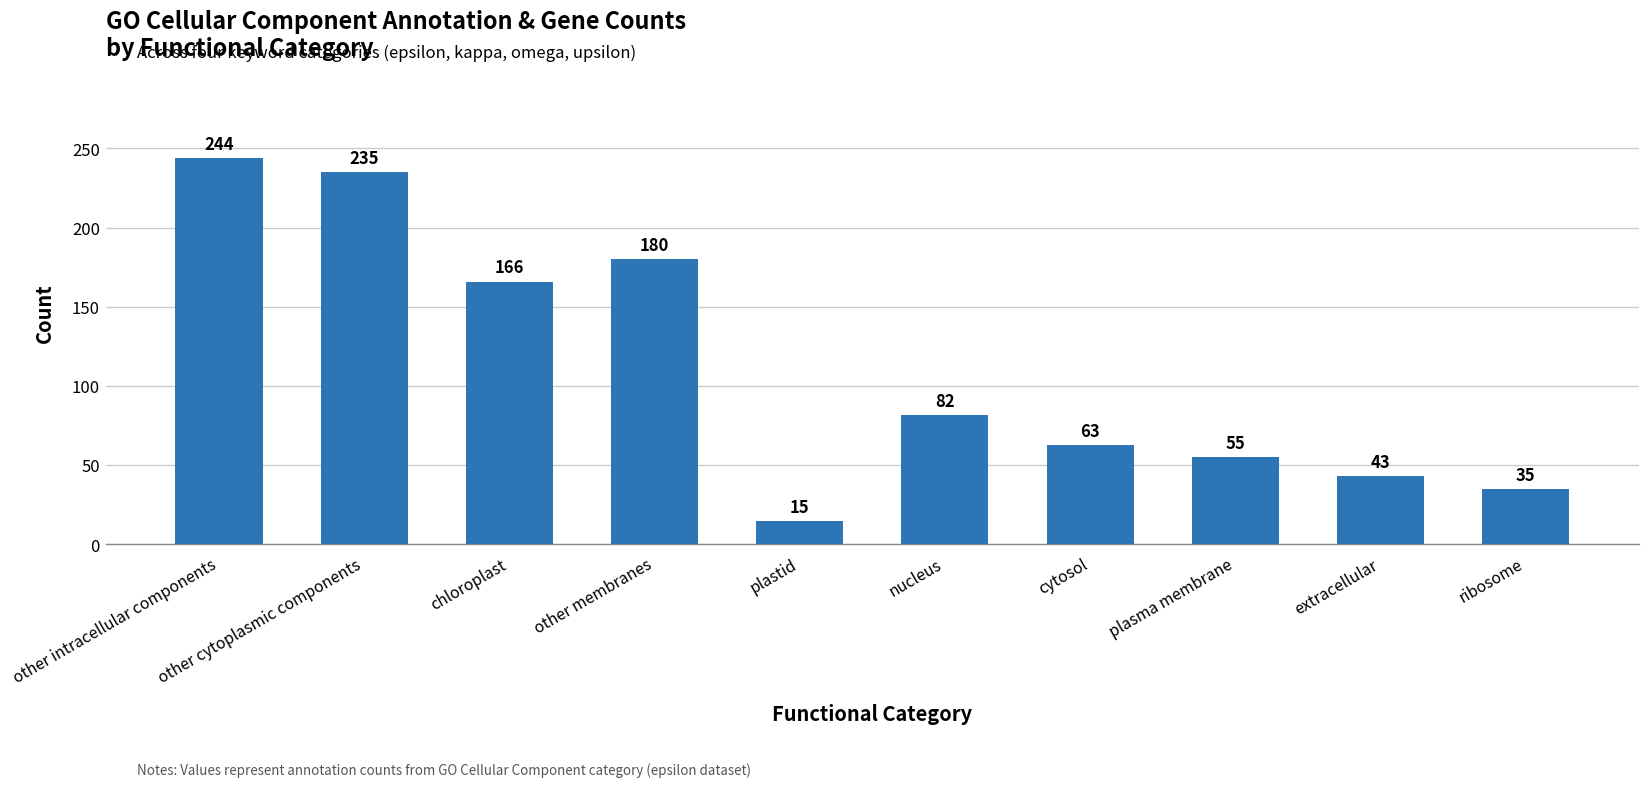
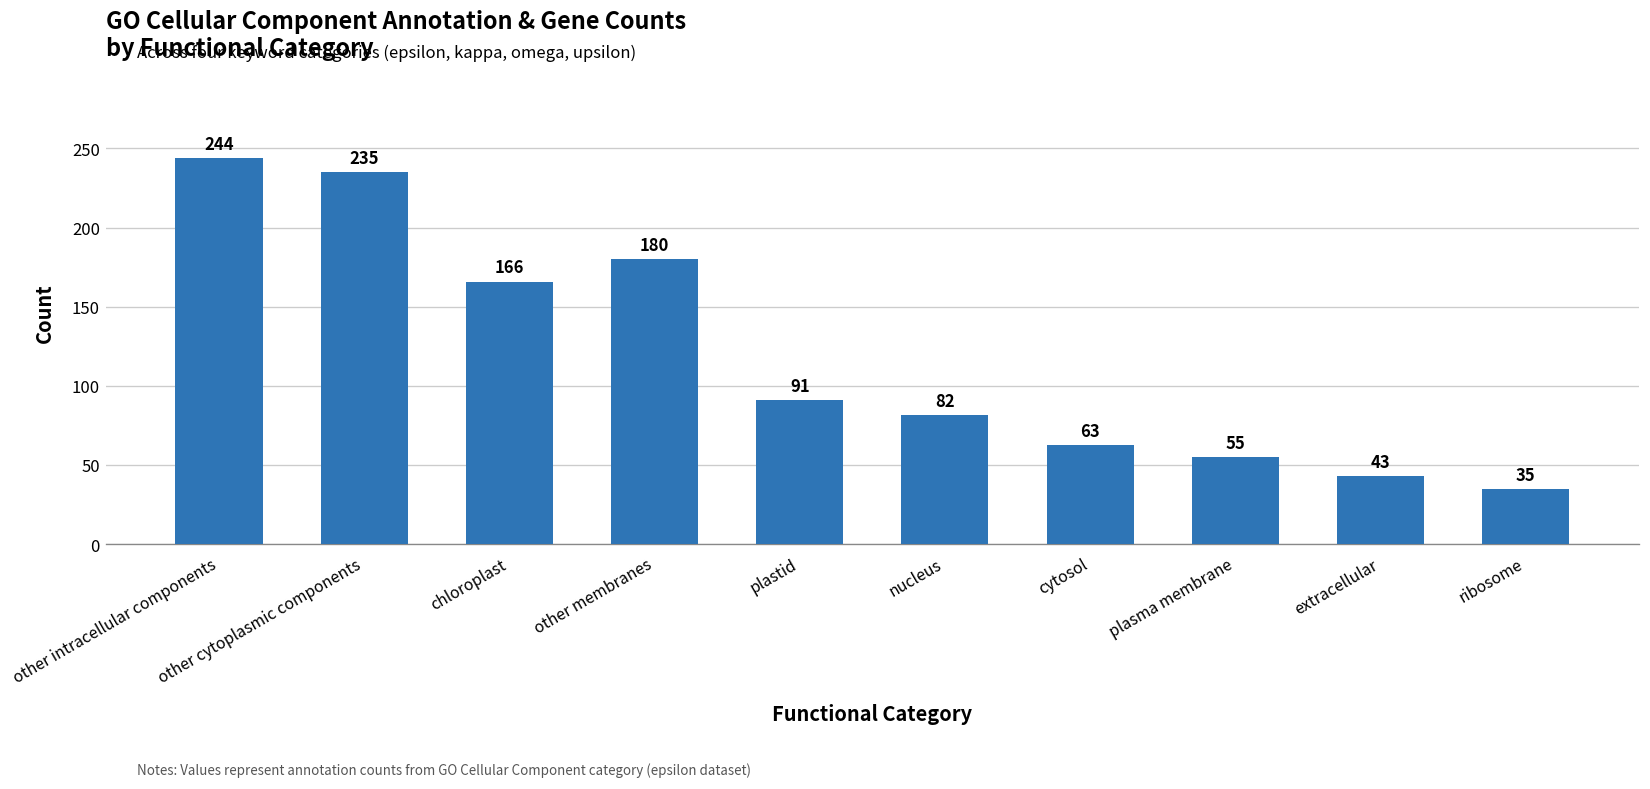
plastid: 15 -> 91
